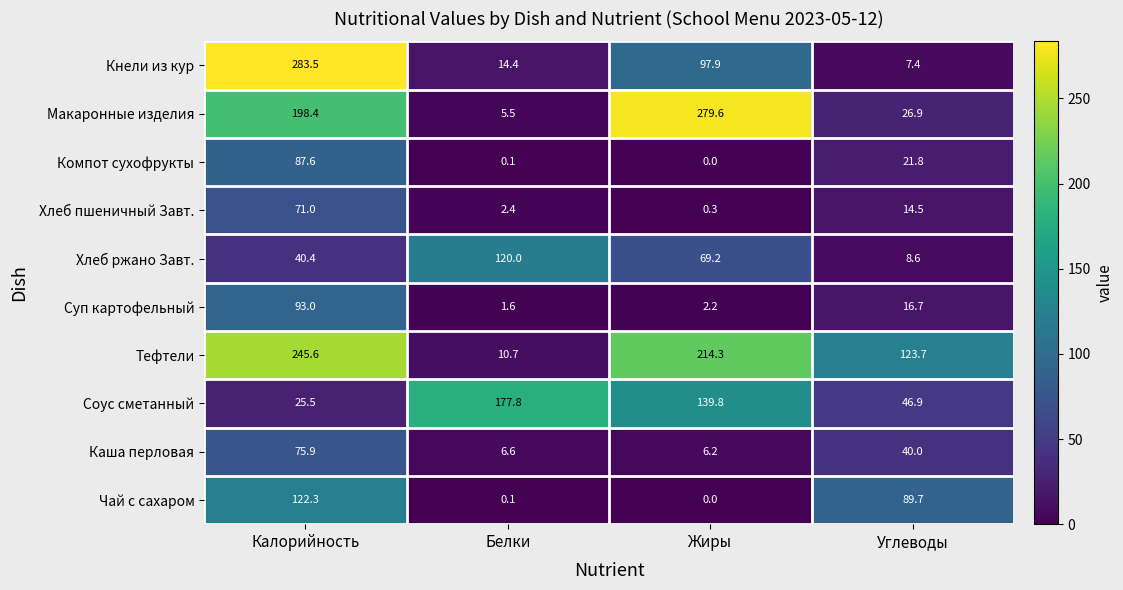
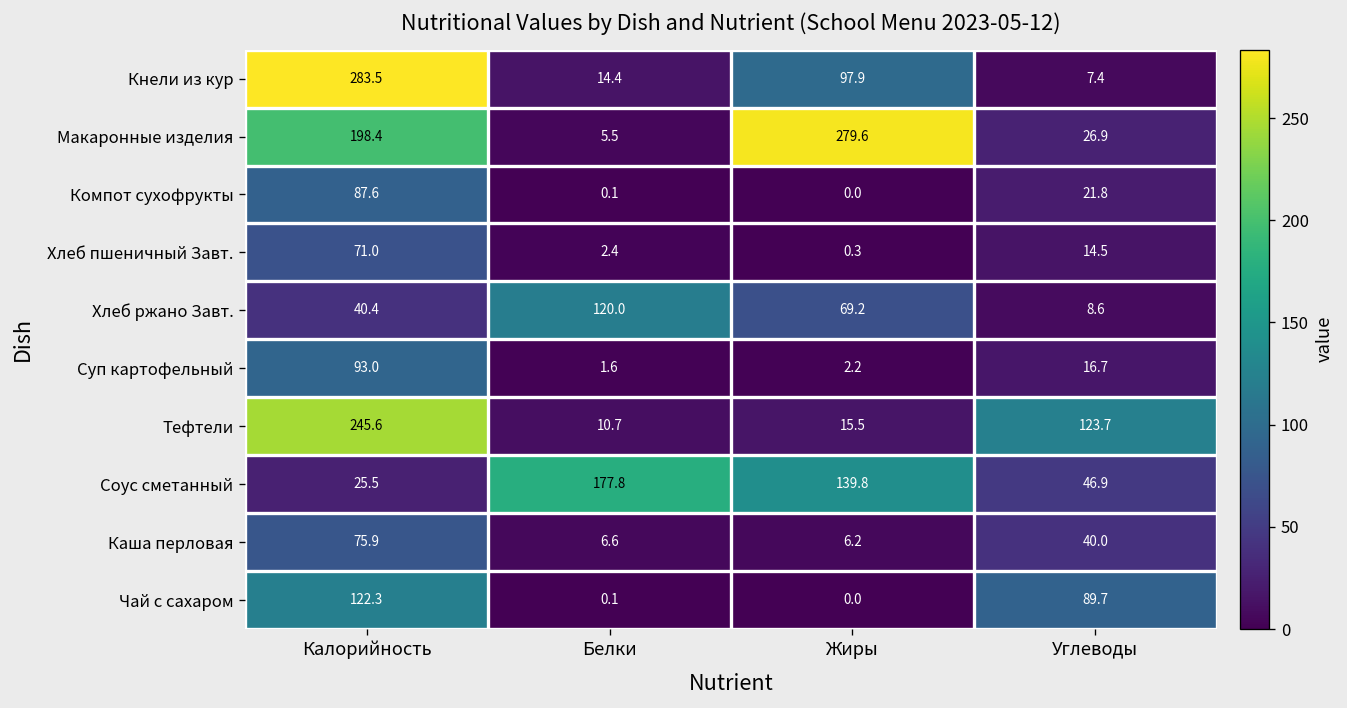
Тефтели, Жиры: 214.3 -> 15.5
